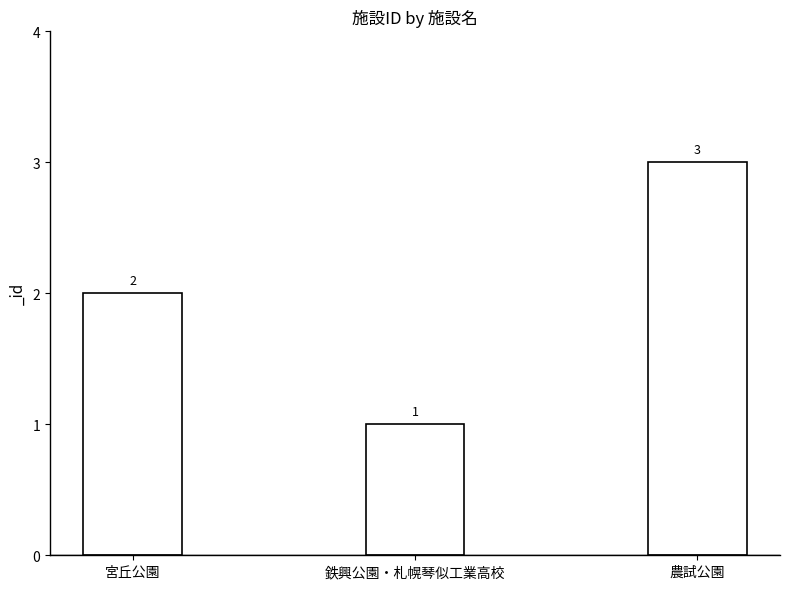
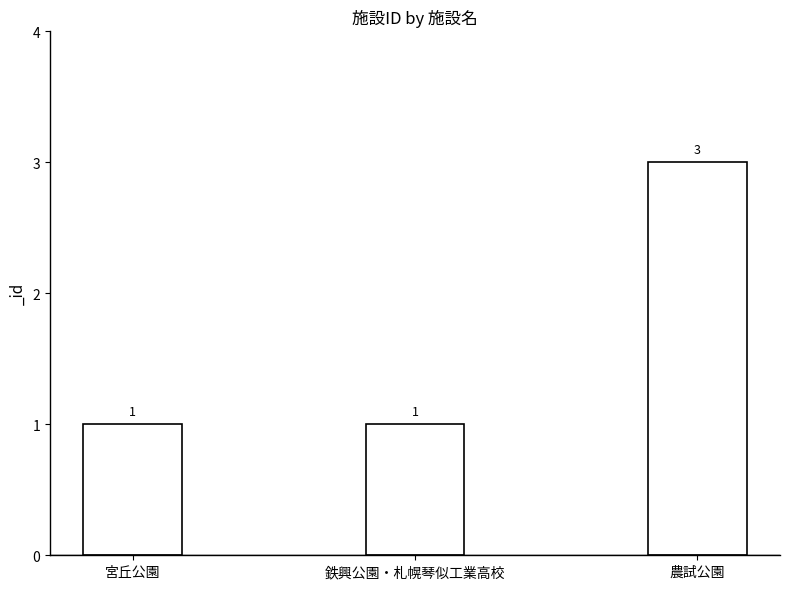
宮丘公園: 2 -> 1
